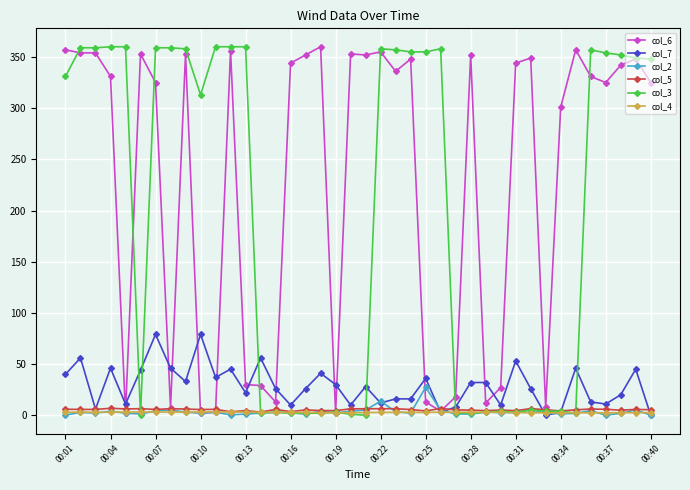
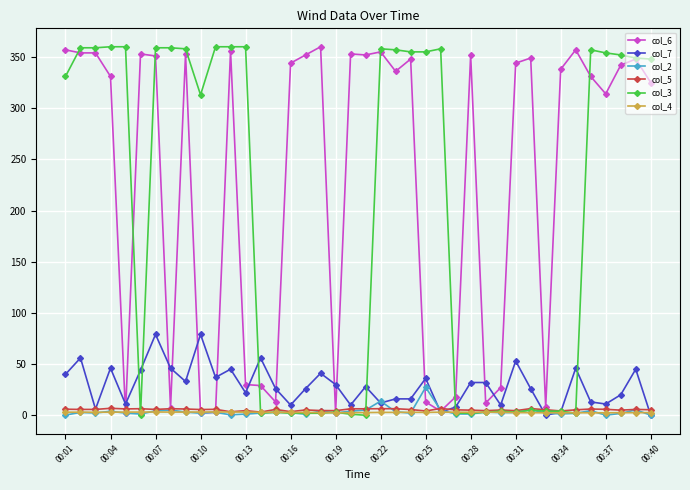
col_6, 00:07: 325 -> 351
col_6, 00:34: 301 -> 338
col_6, 00:37: 325 -> 314
